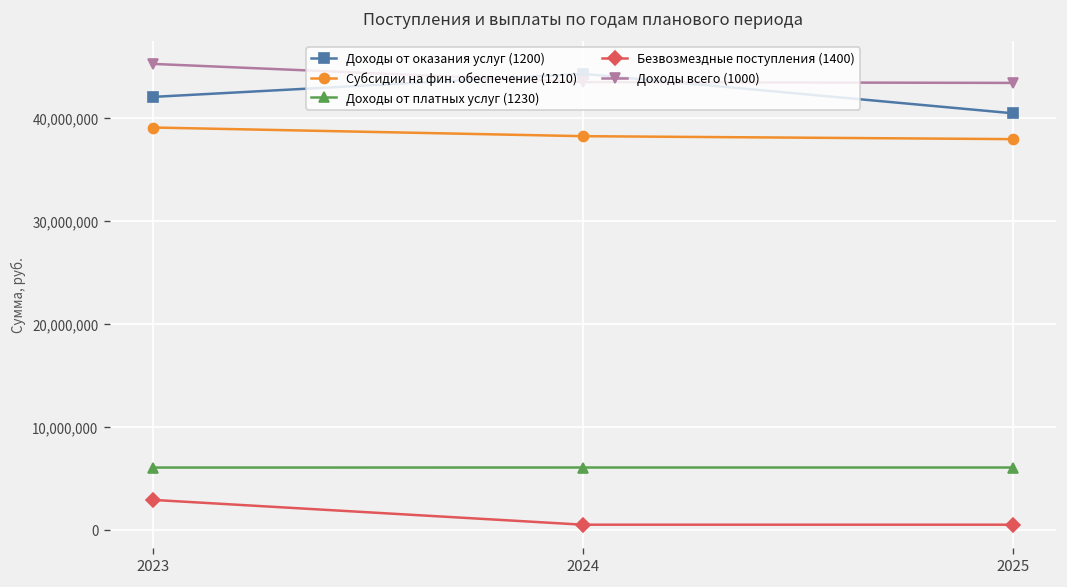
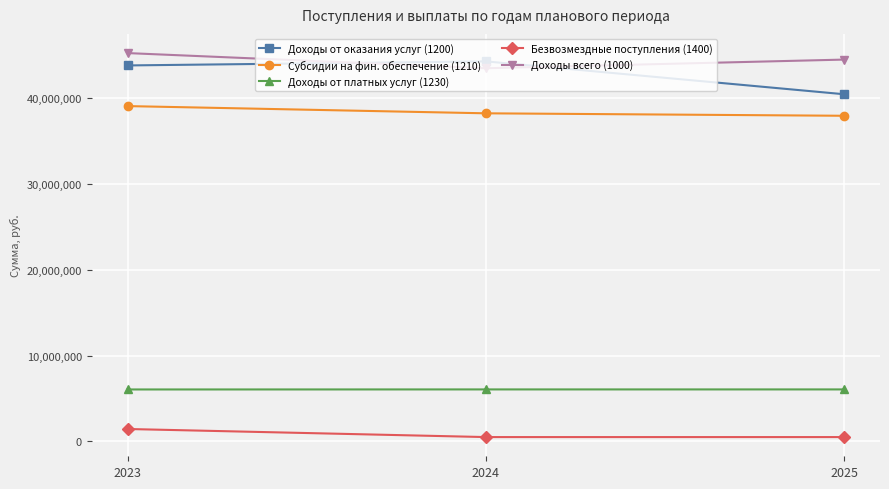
Доходы от оказания услуг (1200), 2023: 42,000,000 -> 44,000,000
Безвозмездные поступления (1400), 2023: 3,000,000 -> 1,000,000
Доходы всего (1000), 2025: 43,000,000 -> 44,000,000
